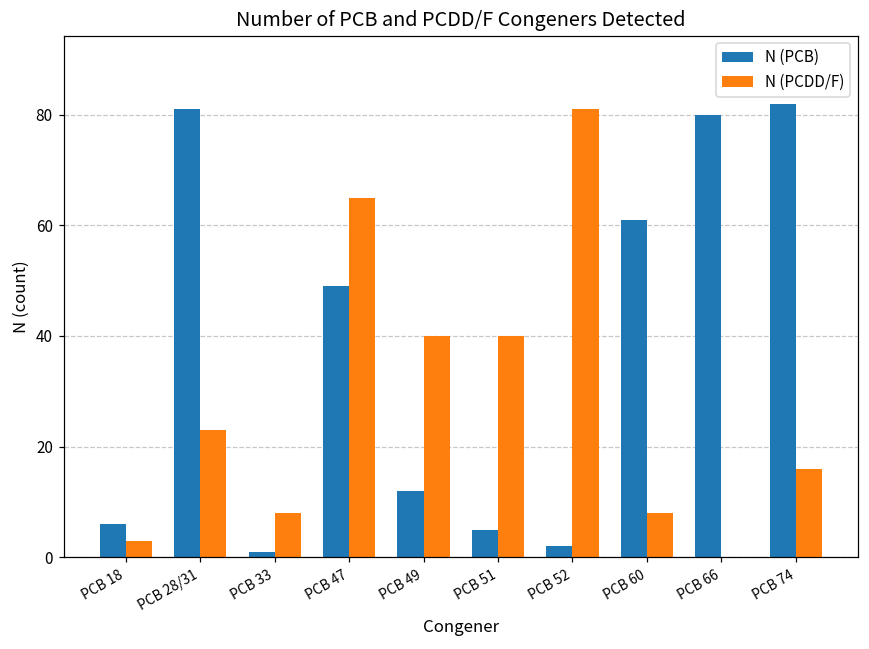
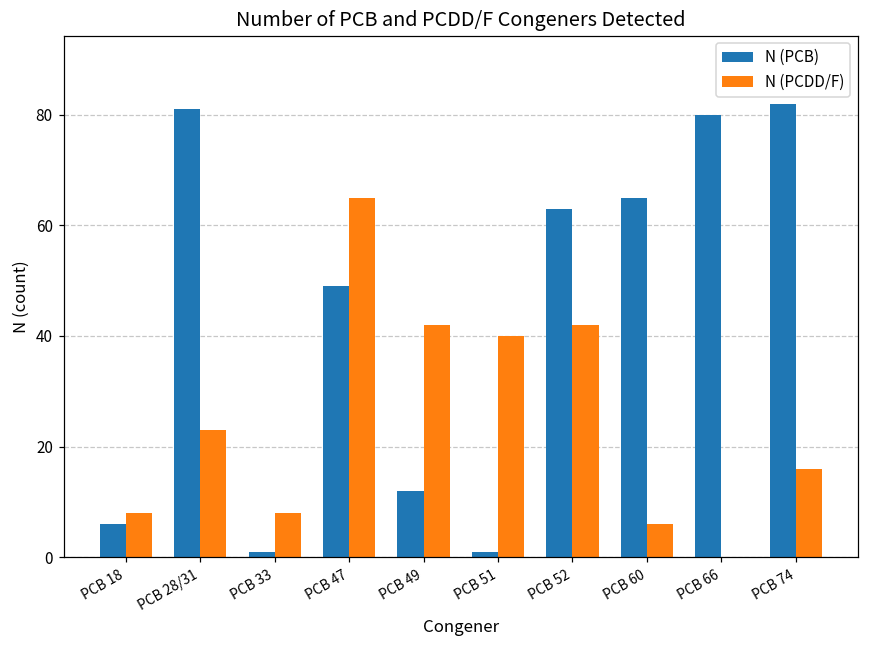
N (PCDD/F), PCB 18: 3 -> 8
N (PCDD/F), PCB 49: 40 -> 42
N (PCB), PCB 51: 5 -> 1
N (PCB), PCB 52: 2 -> 63
N (PCDD/F), PCB 52: 81 -> 42
N (PCB), PCB 60: 61 -> 65
N (PCDD/F), PCB 60: 8 -> 6
